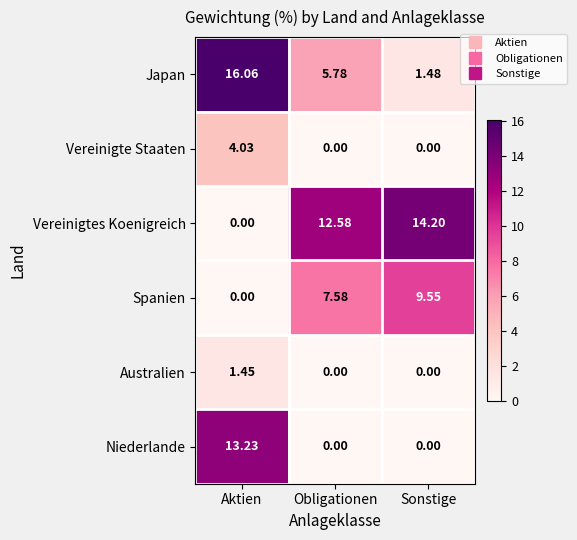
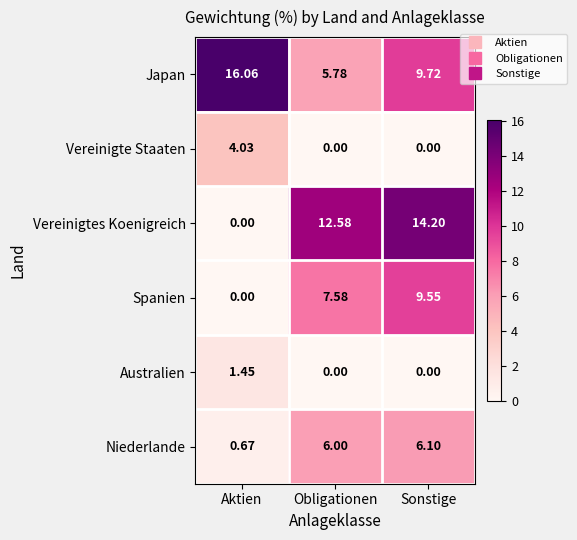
Japan, Sonstige: 1.48 -> 9.72
Niederlande, Aktien: 13.23 -> 0.67
Niederlande, Obligationen: 0.00 -> 6.00
Niederlande, Sonstige: 0.00 -> 6.10
